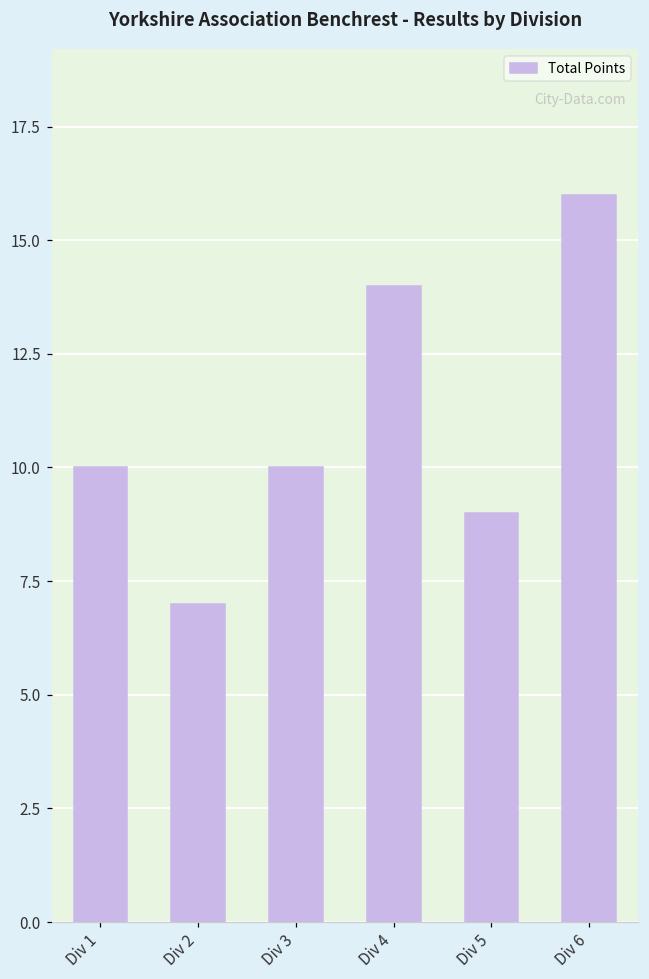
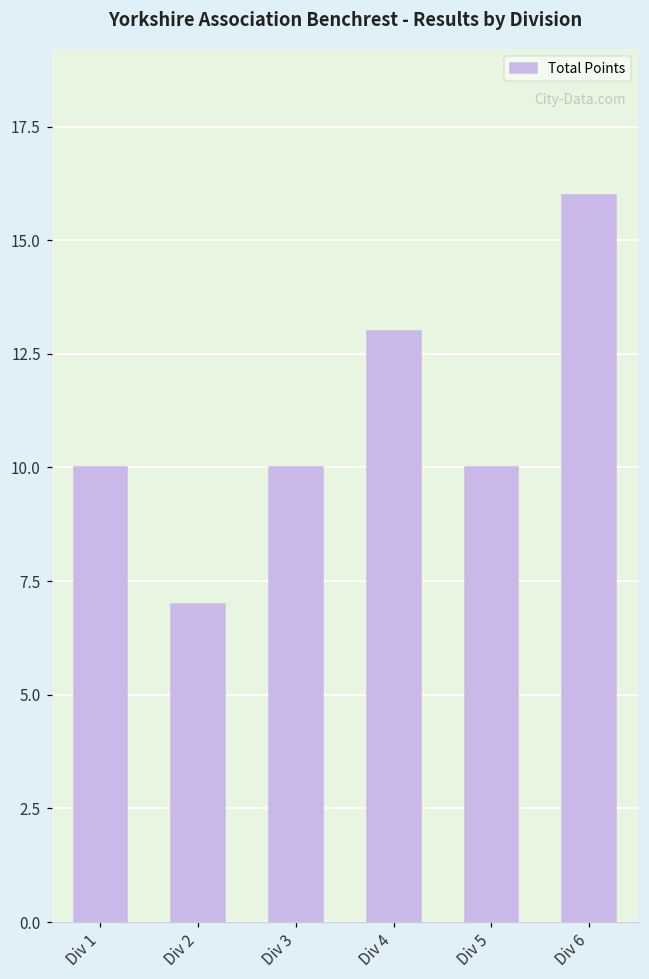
Div 4: 14 -> 13
Div 5: 9 -> 10
